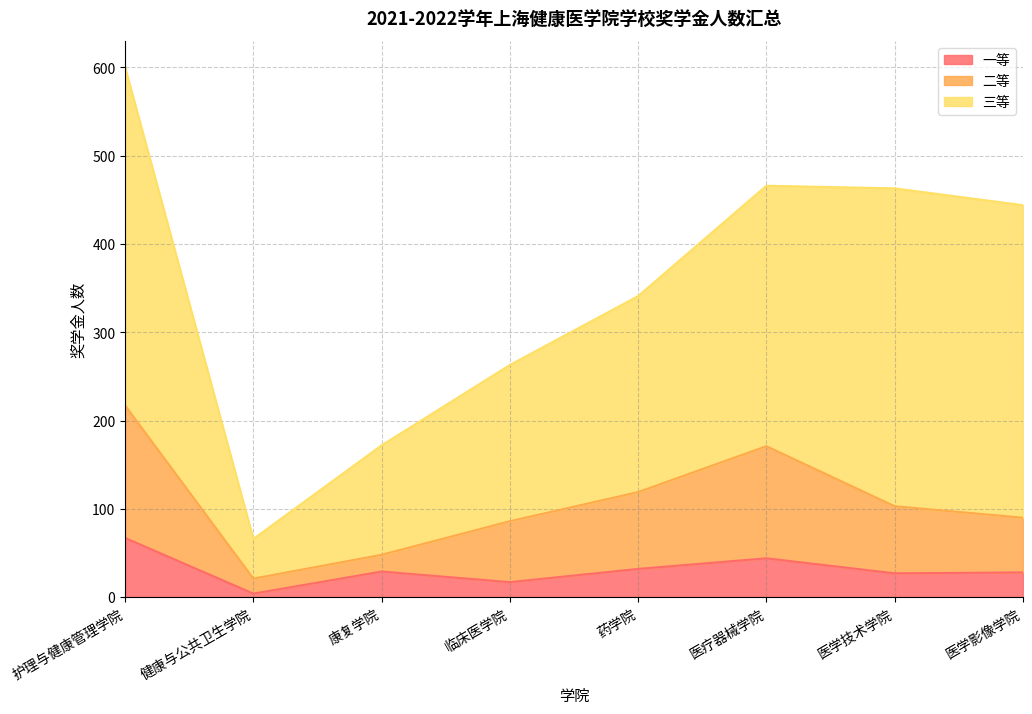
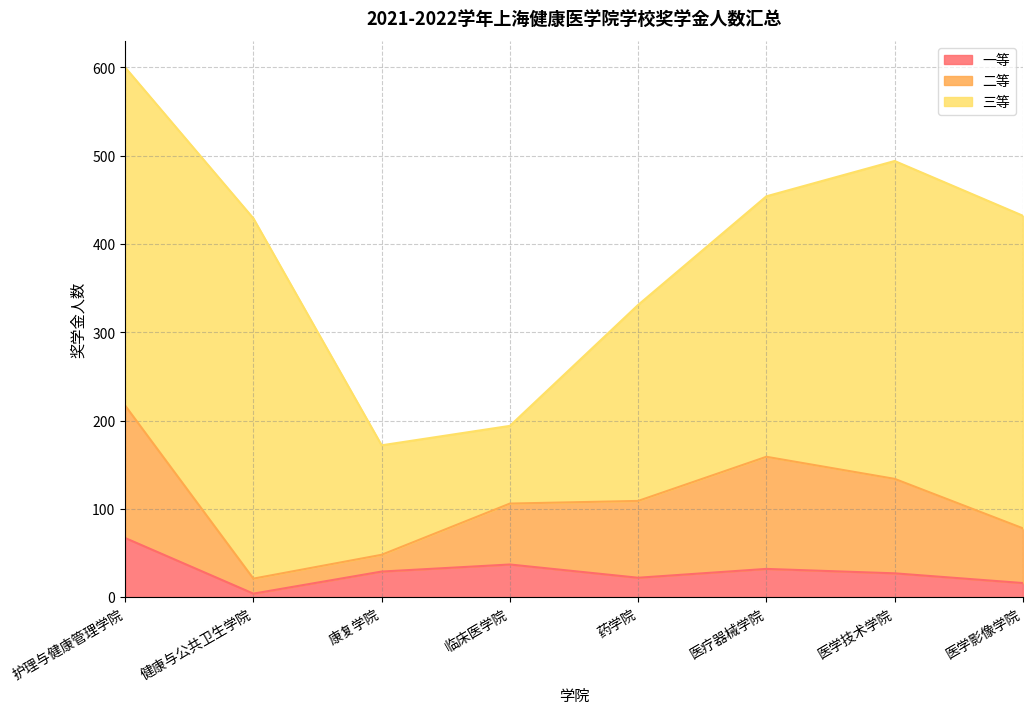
三等, 健康与公共卫生学院: 50 -> 410
一等, 临床医学院: 20 -> 40
三等, 临床医学院: 180 -> 90
一等, 药学院: 30 -> 20
一等, 医疗器械学院: 40 -> 30
二等, 医学技术学院: 80 -> 110
一等, 医学影像学院: 30 -> 20
